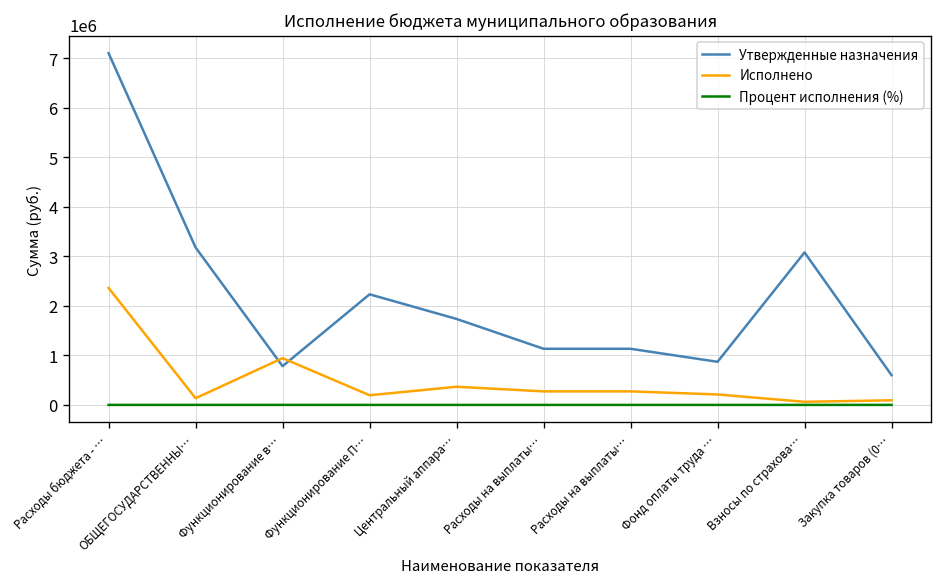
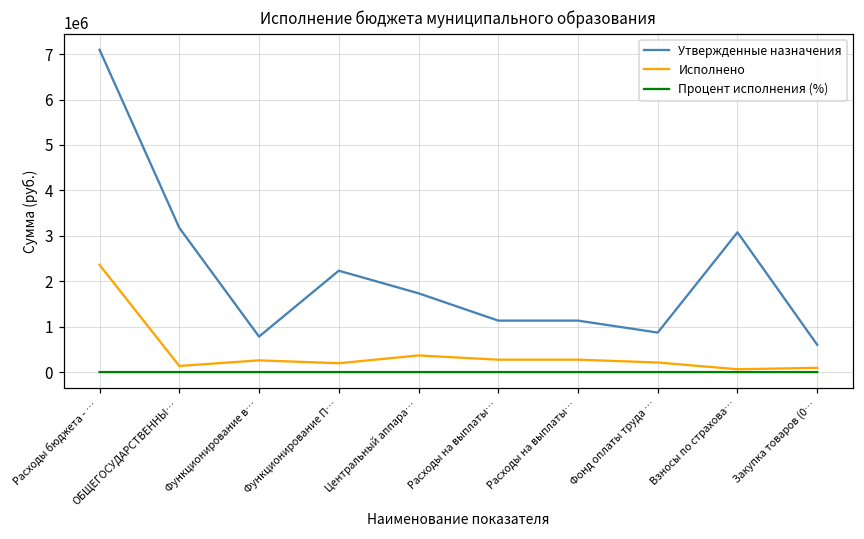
Исполнено, Функционирование в…: 900000 -> 300000
